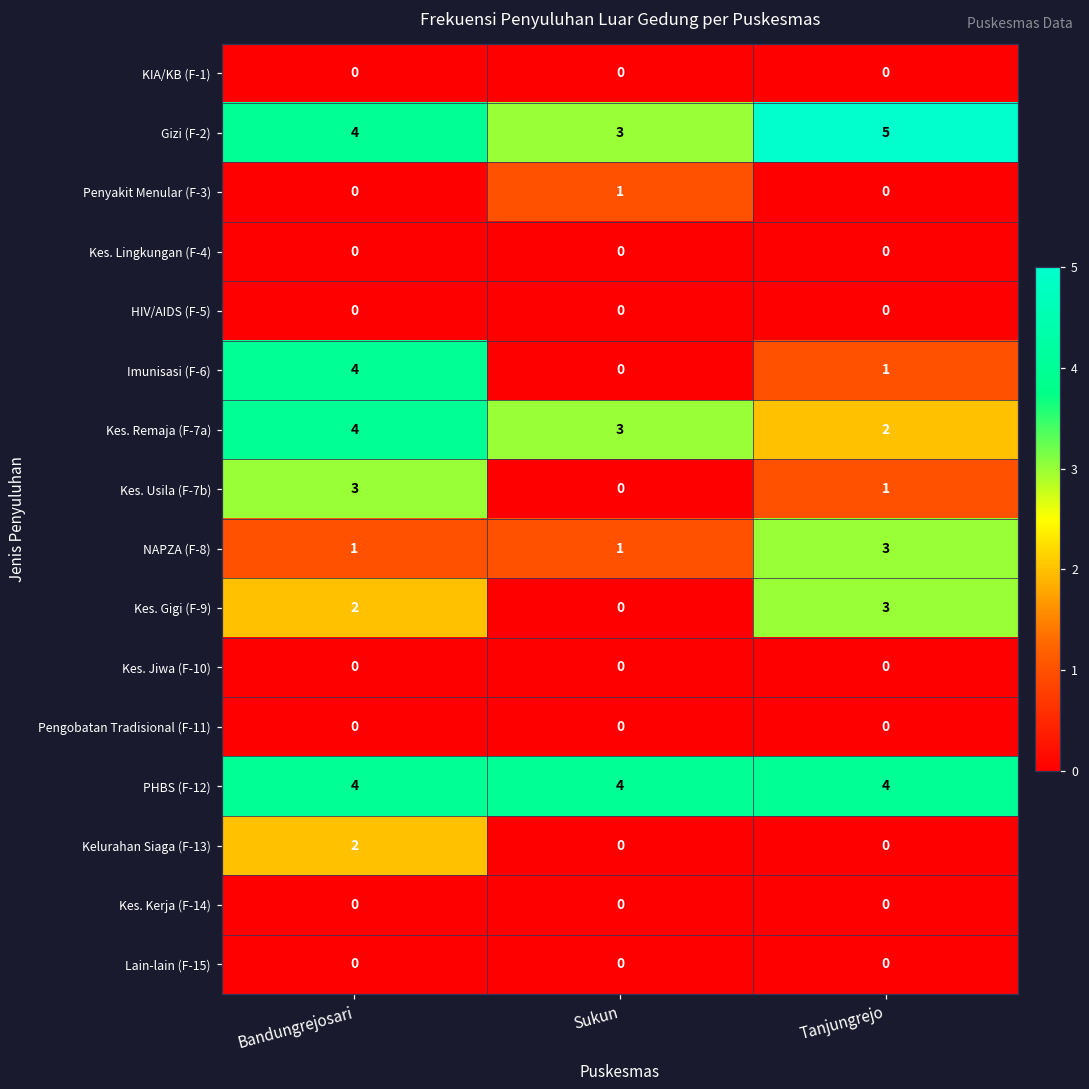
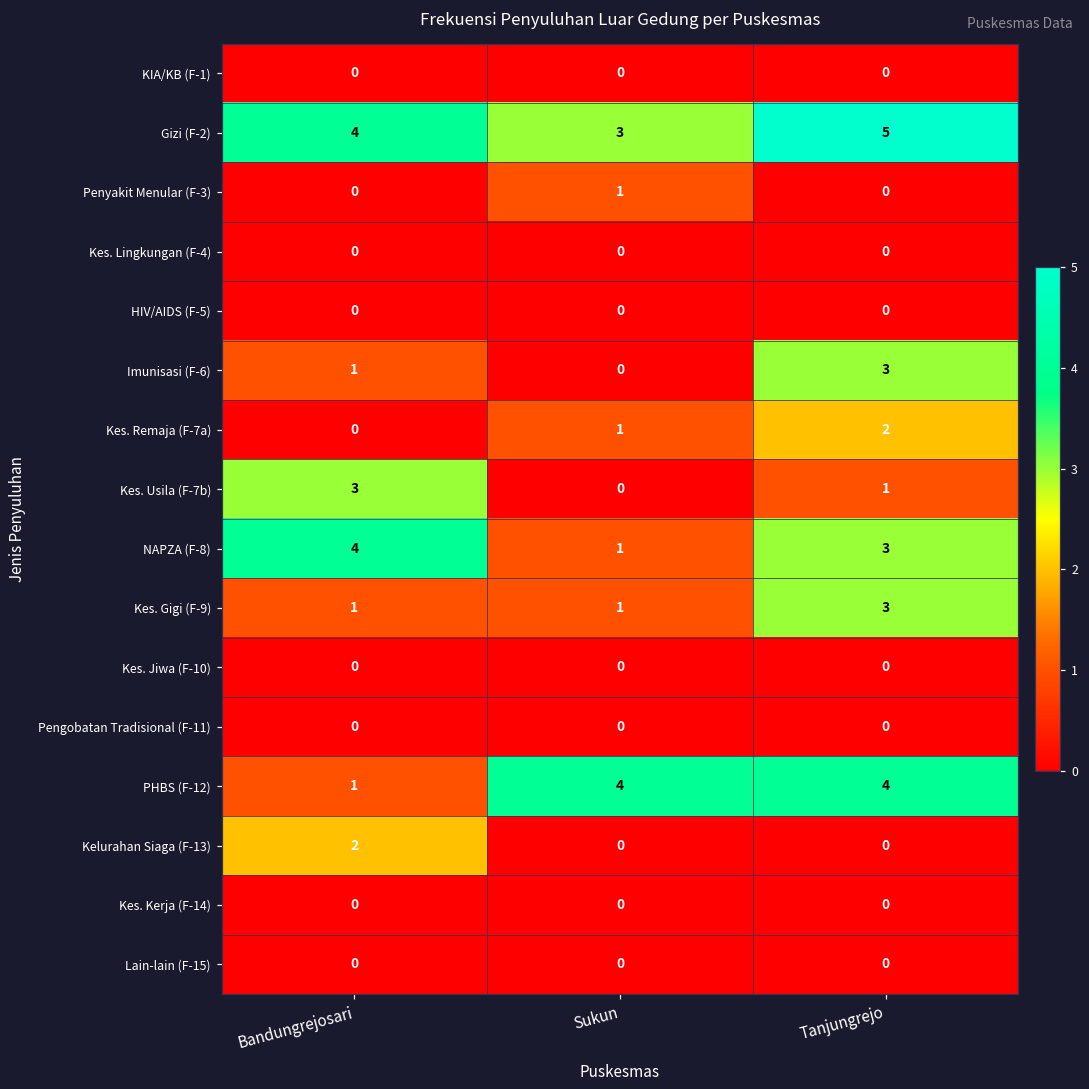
Imunisasi (F-6), Bandungrejosari: 4 -> 1
Imunisasi (F-6), Tanjungrejo: 1 -> 3
Kes. Remaja (F-7a), Bandungrejosari: 4 -> 0
Kes. Remaja (F-7a), Sukun: 3 -> 1
NAPZA (F-8), Bandungrejosari: 1 -> 4
Kes. Gigi (F-9), Bandungrejosari: 2 -> 1
Kes. Gigi (F-9), Sukun: 0 -> 1
PHBS (F-12), Bandungrejosari: 4 -> 1
